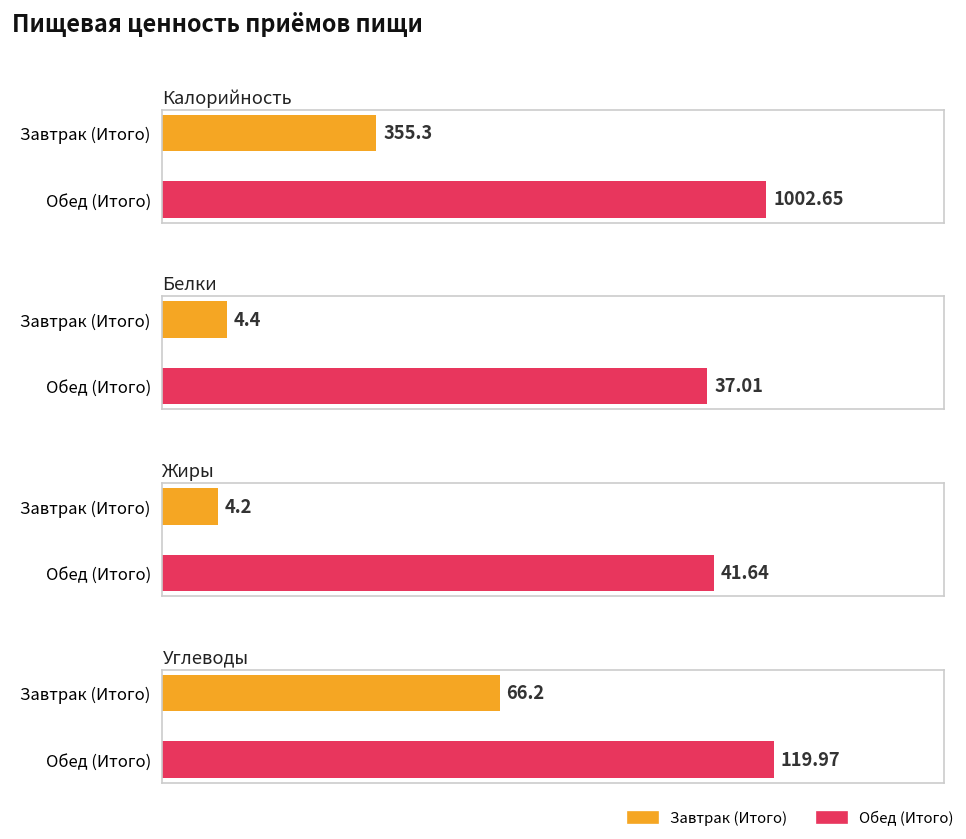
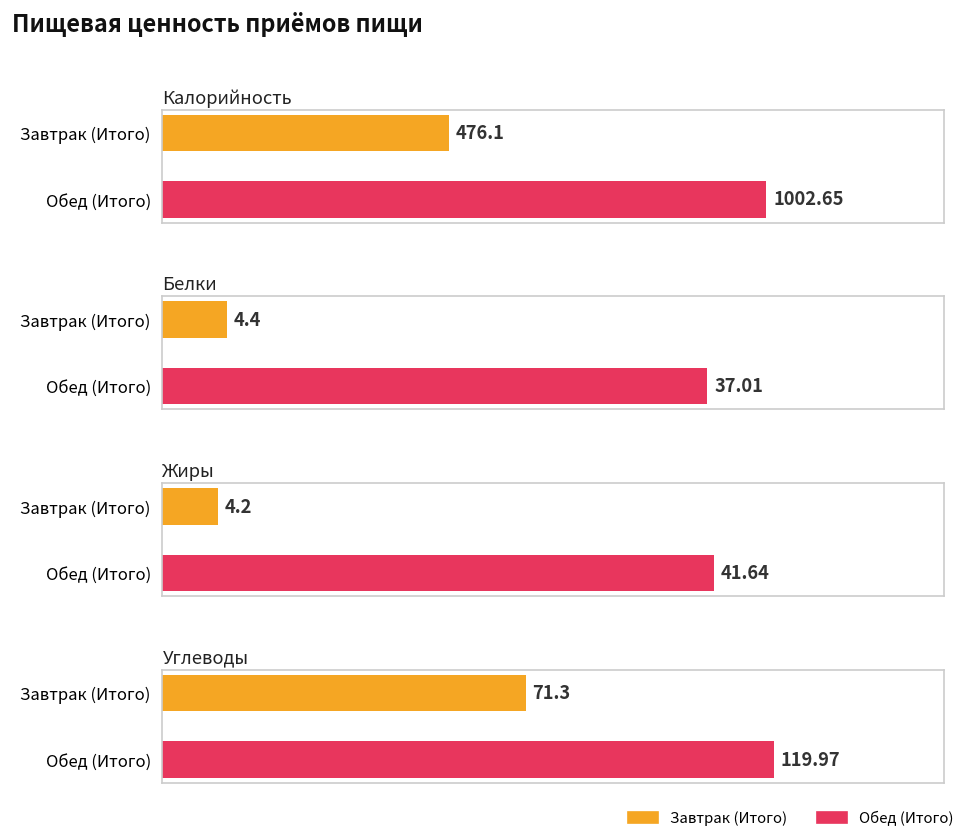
Калорийность, Завтрак (Итого): 355.3 -> 476.1
Углеводы, Завтрак (Итого): 66.2 -> 71.3
